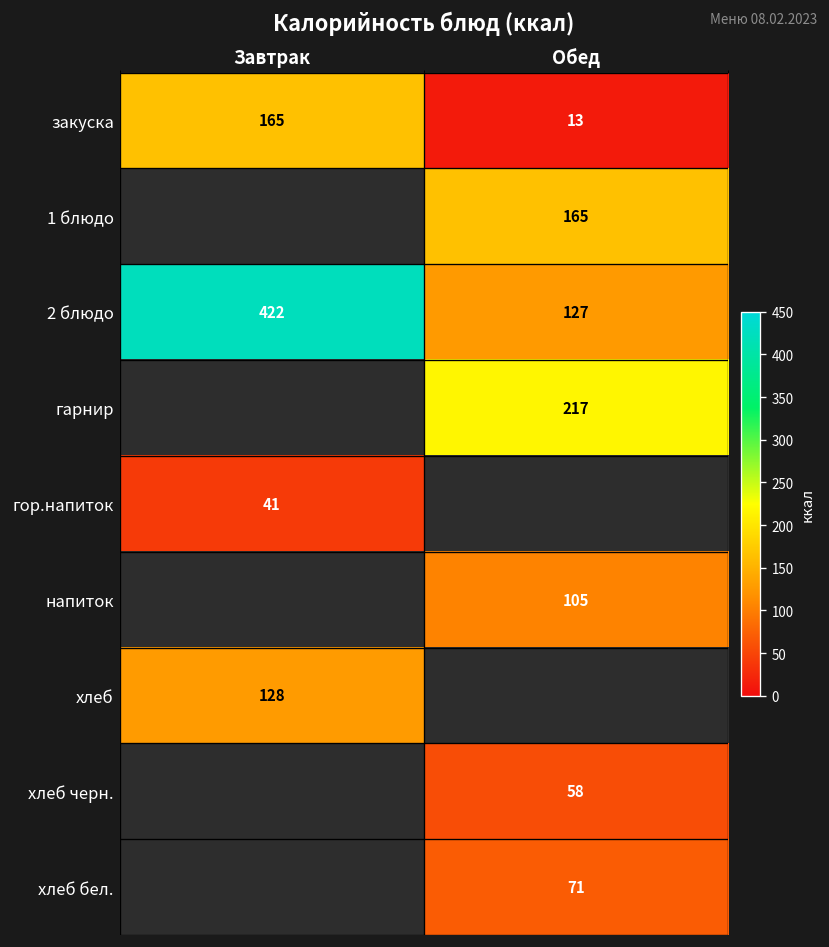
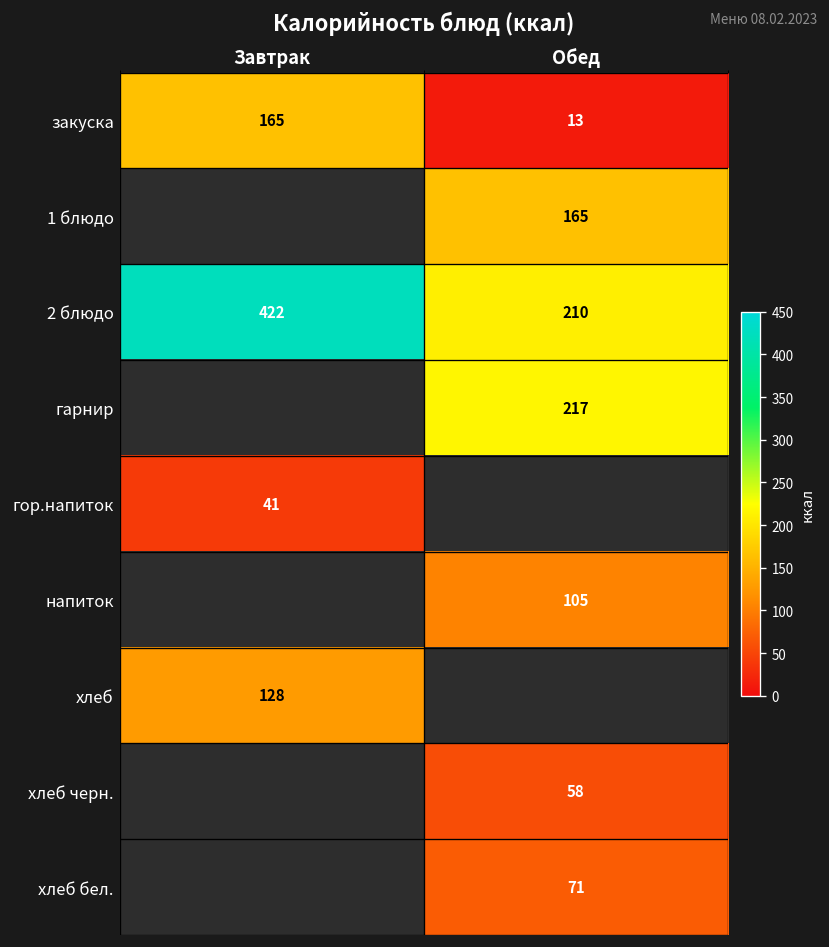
2 блюдо, Обед: 127 -> 210
